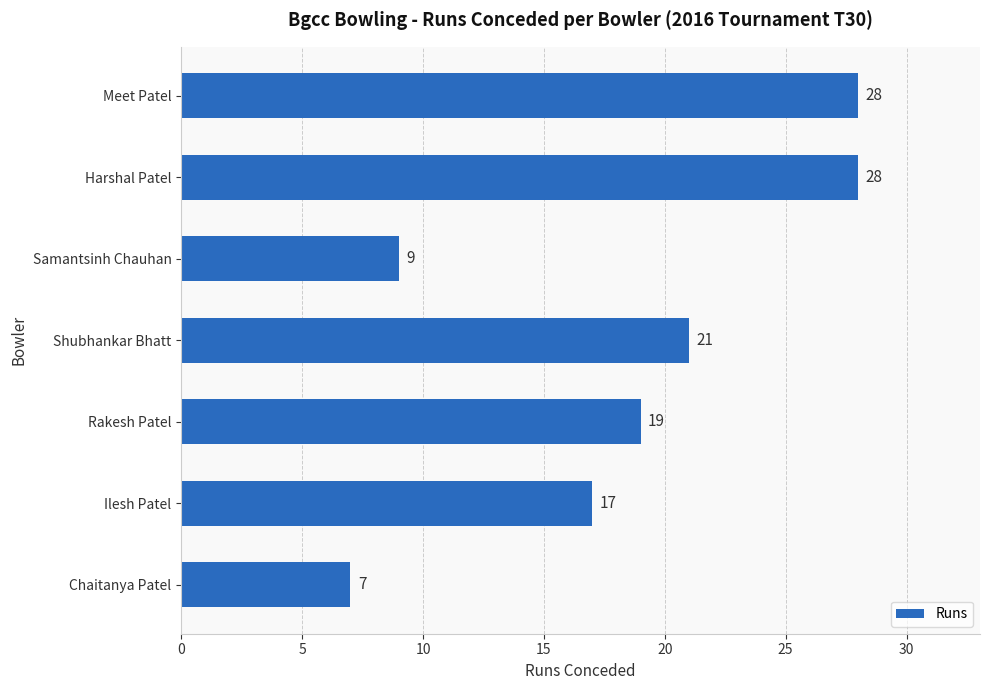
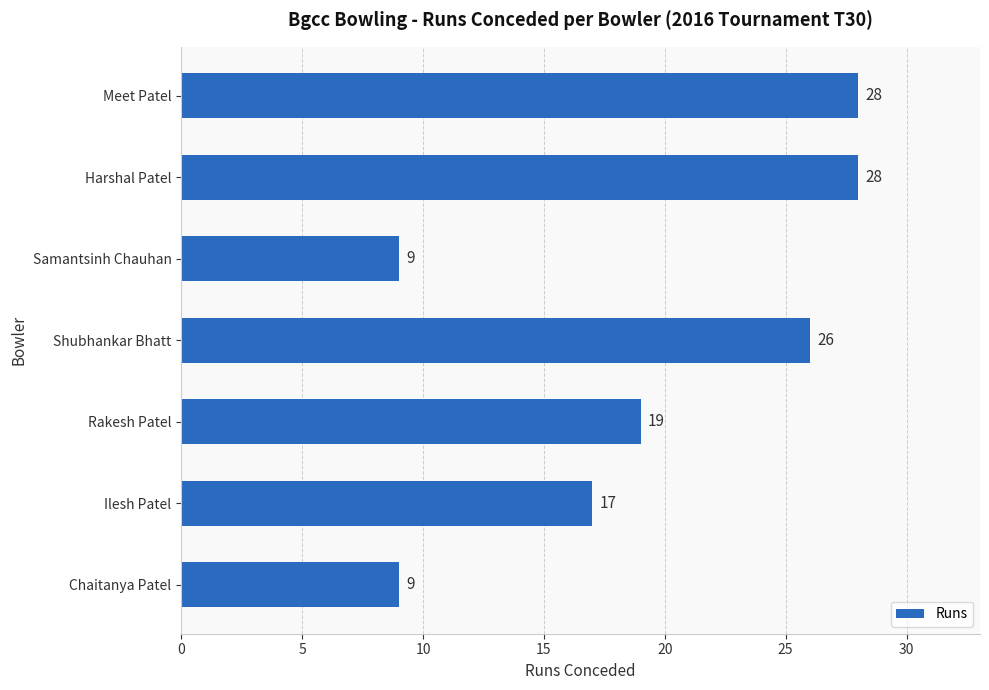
Shubhankar Bhatt: 21 -> 26
Chaitanya Patel: 7 -> 9
